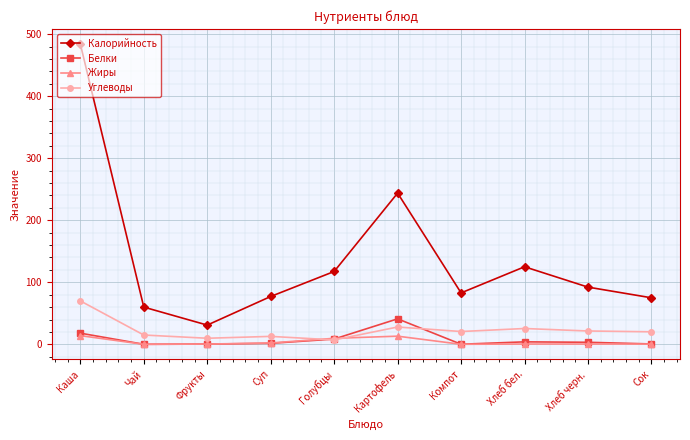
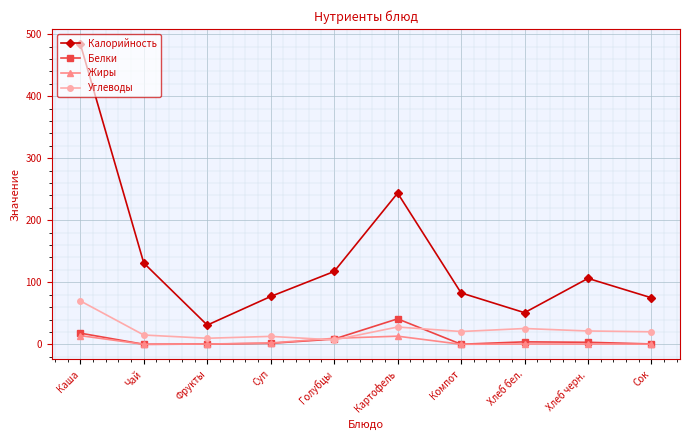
Калорийность, Чай: 60 -> 130
Калорийность, Хлеб бел.: 130 -> 50
Калорийность, Хлеб черн.: 90 -> 110
